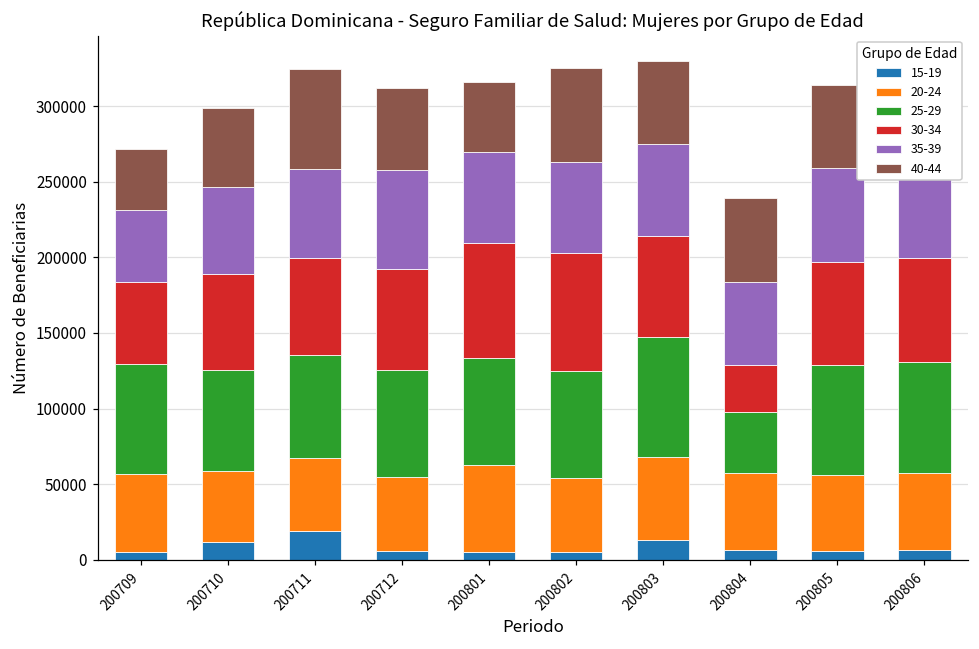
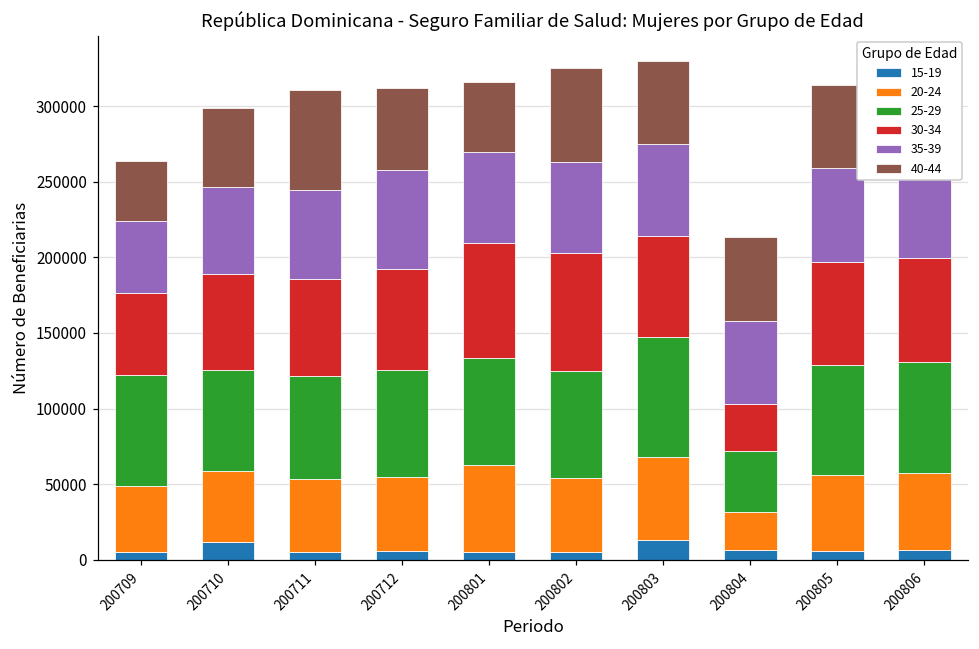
20-24, 200709: 52000 -> 44000
15-19, 200711: 19000 -> 5000
20-24, 200804: 51000 -> 25000
